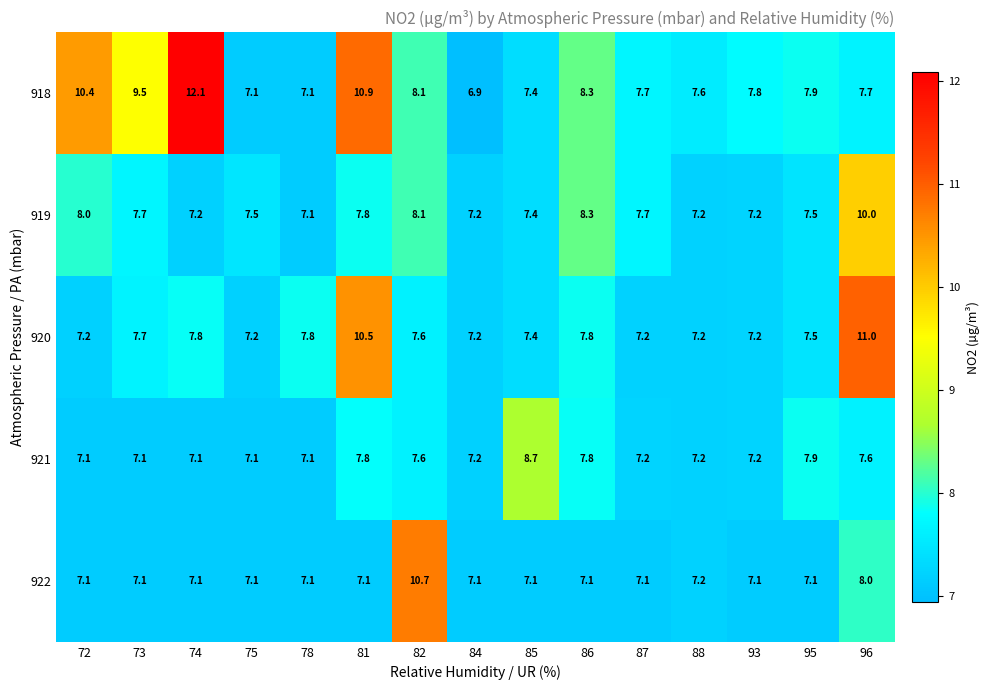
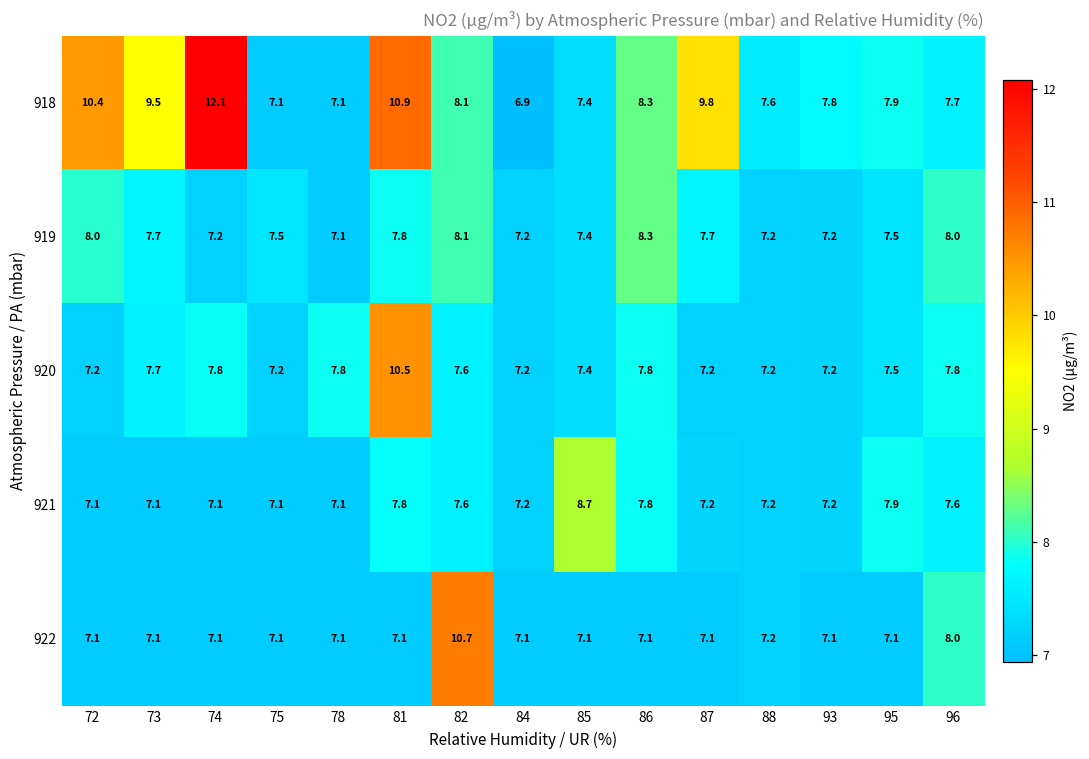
918, 87: 7.7 -> 9.8
919, 96: 10.0 -> 8.0
920, 96: 11.0 -> 7.8
